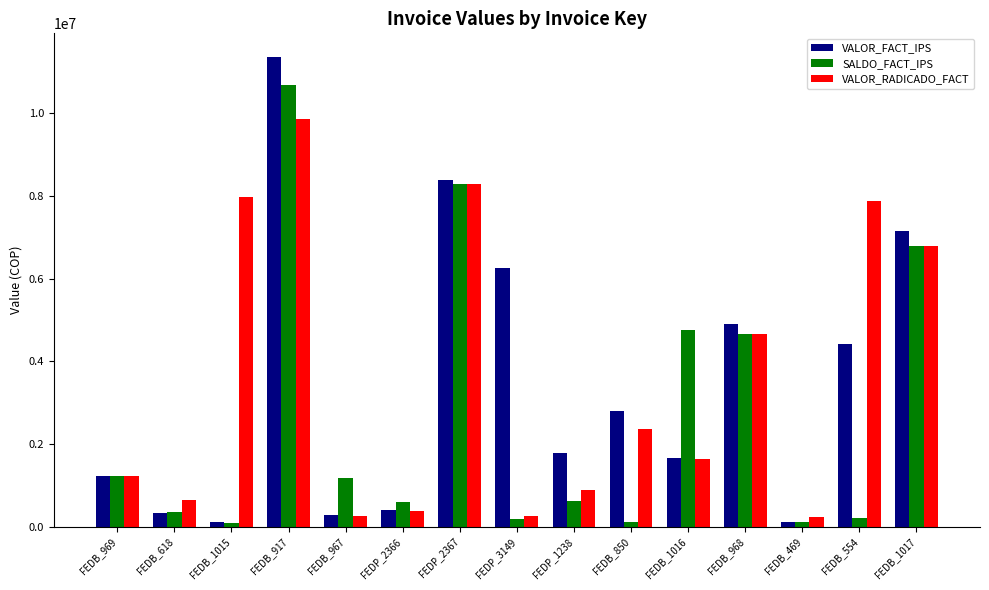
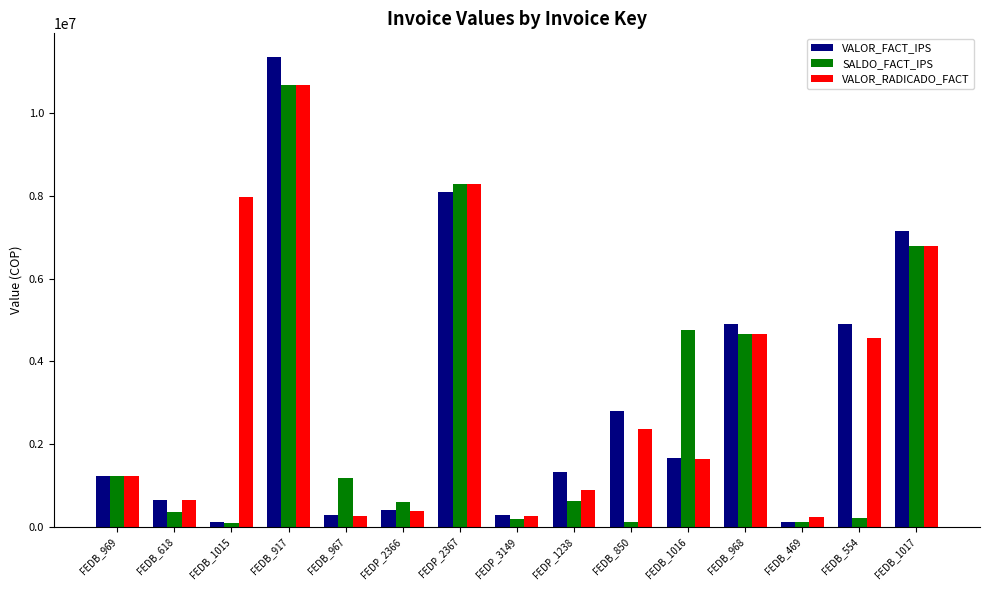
VALOR_FACT_IPS, FEDB_618: 300000 -> 600000
VALOR_RADICADO_FACT, FEDB_917: 9900000 -> 10700000
VALOR_FACT_IPS, FEDP_2367: 8400000 -> 8100000
VALOR_FACT_IPS, FEDP_3149: 6300000 -> 300000
VALOR_FACT_IPS, FEDP_1238: 1800000 -> 1300000
VALOR_FACT_IPS, FEDB_554: 4400000 -> 4900000
VALOR_RADICADO_FACT, FEDB_554: 7900000 -> 4600000
